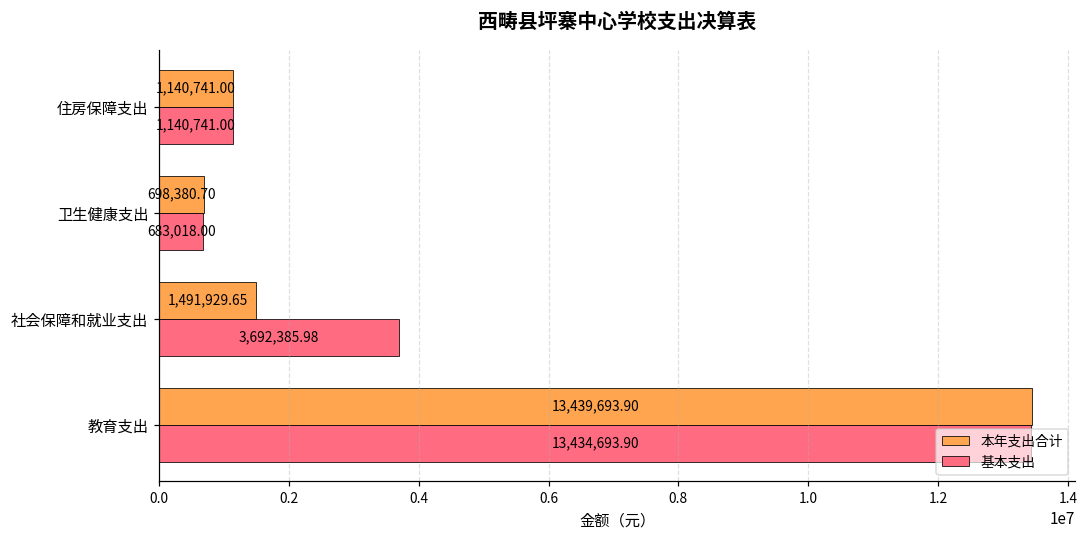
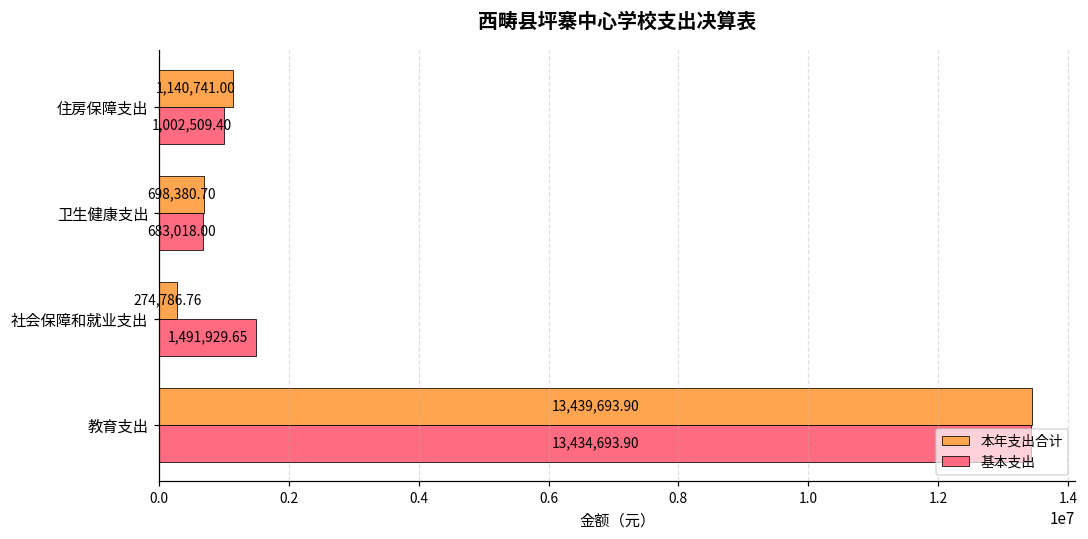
基本支出, 住房保障支出: 1,140,741.00 -> 1,002,509.40
本年支出合计, 社会保障和就业支出: 1,491,929.65 -> 274,786.76
基本支出, 社会保障和就业支出: 3,692,385.98 -> 1,491,929.65
